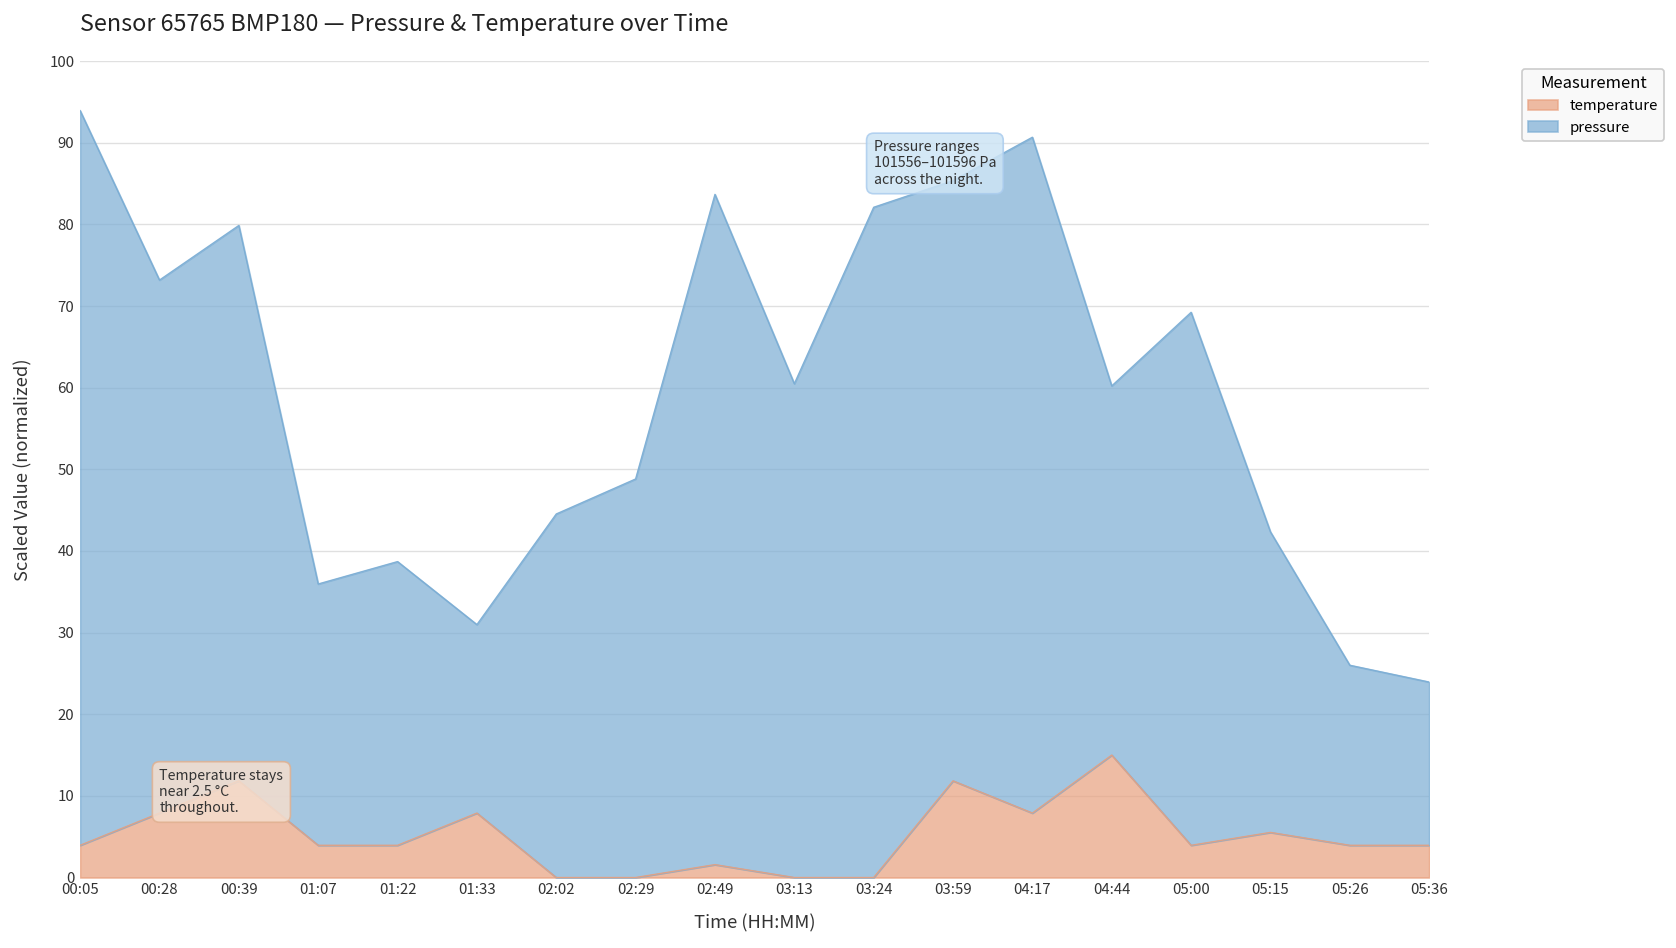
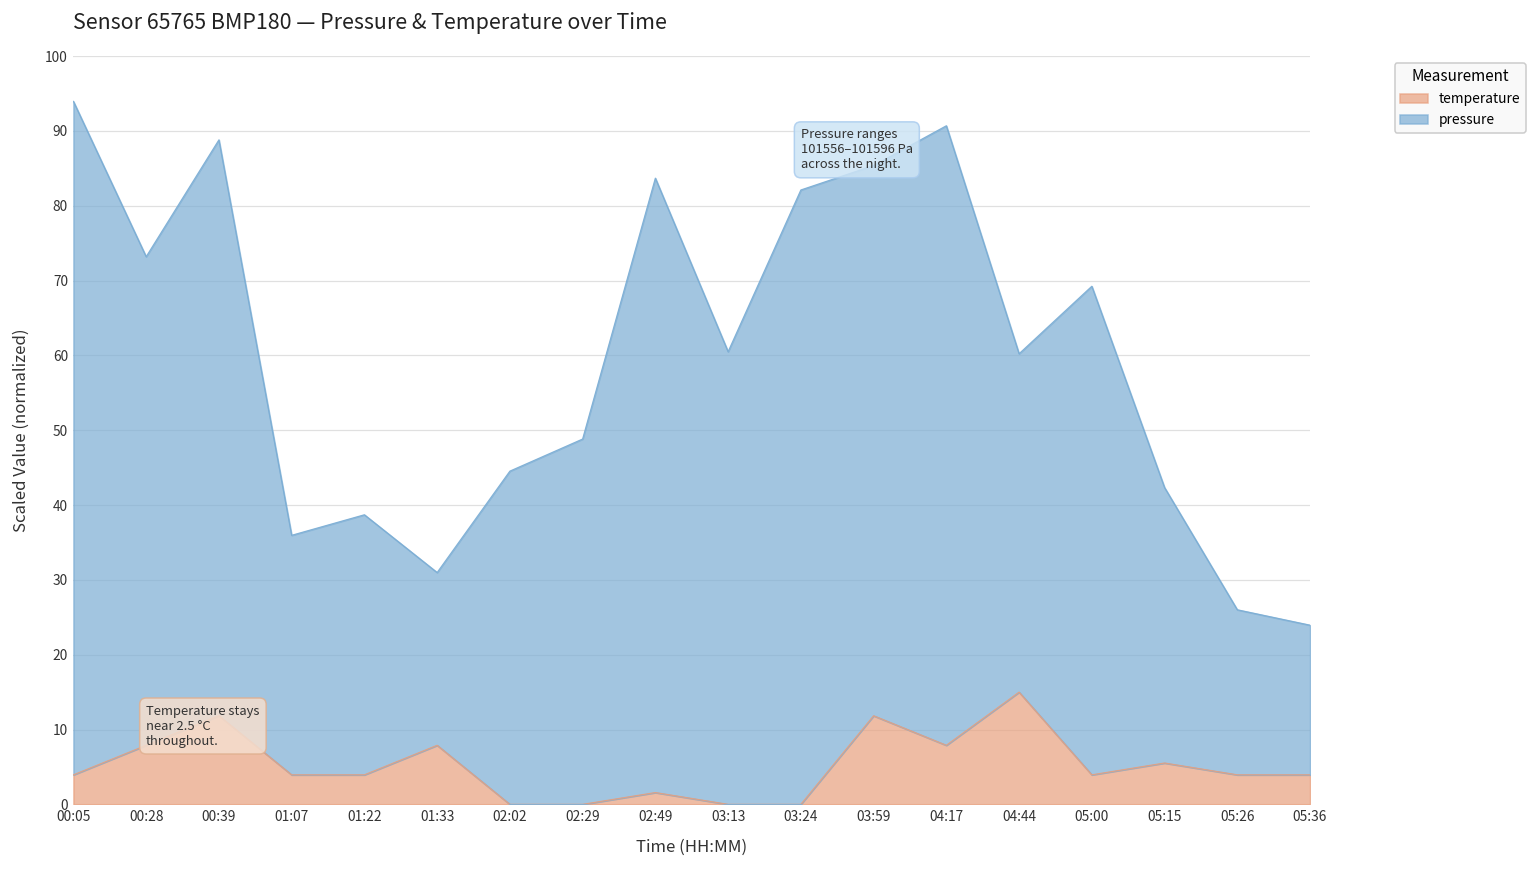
pressure, 00:39: 68 -> 77
